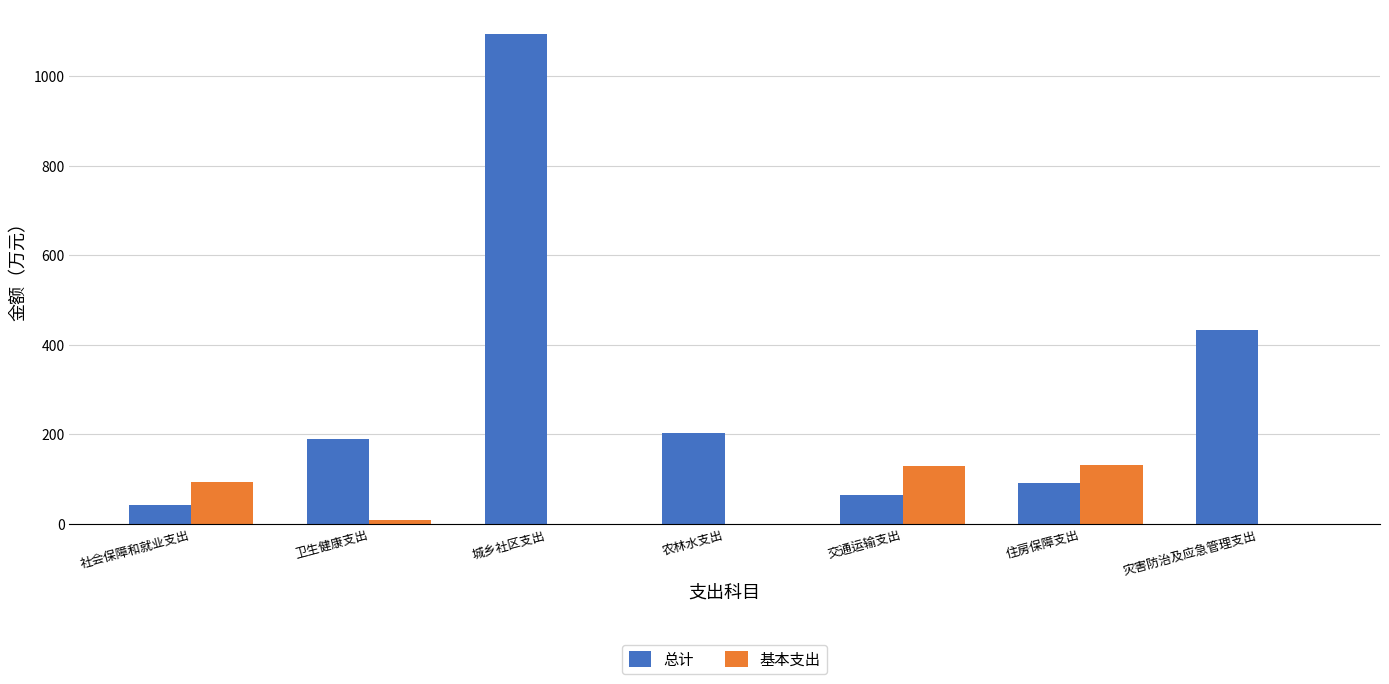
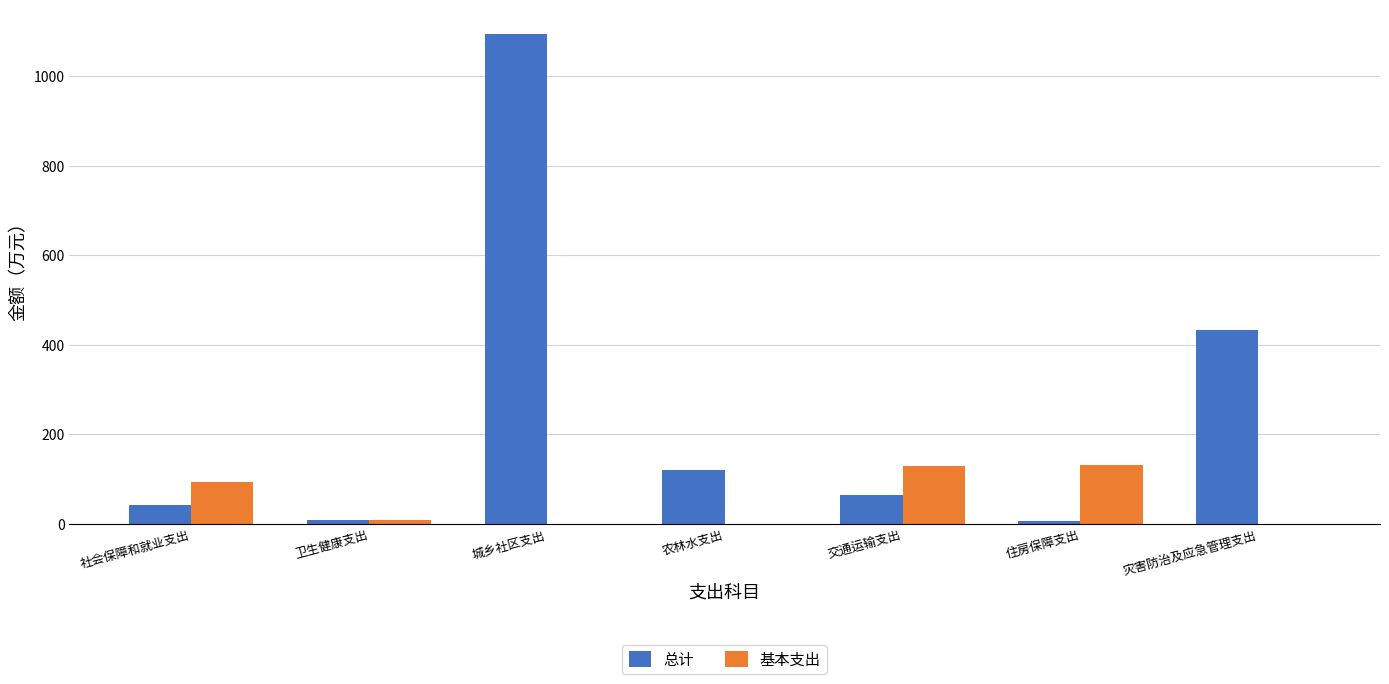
总计, 卫生健康支出: 190 -> 10
总计, 农林水支出: 200 -> 120
总计, 住房保障支出: 90 -> 10
